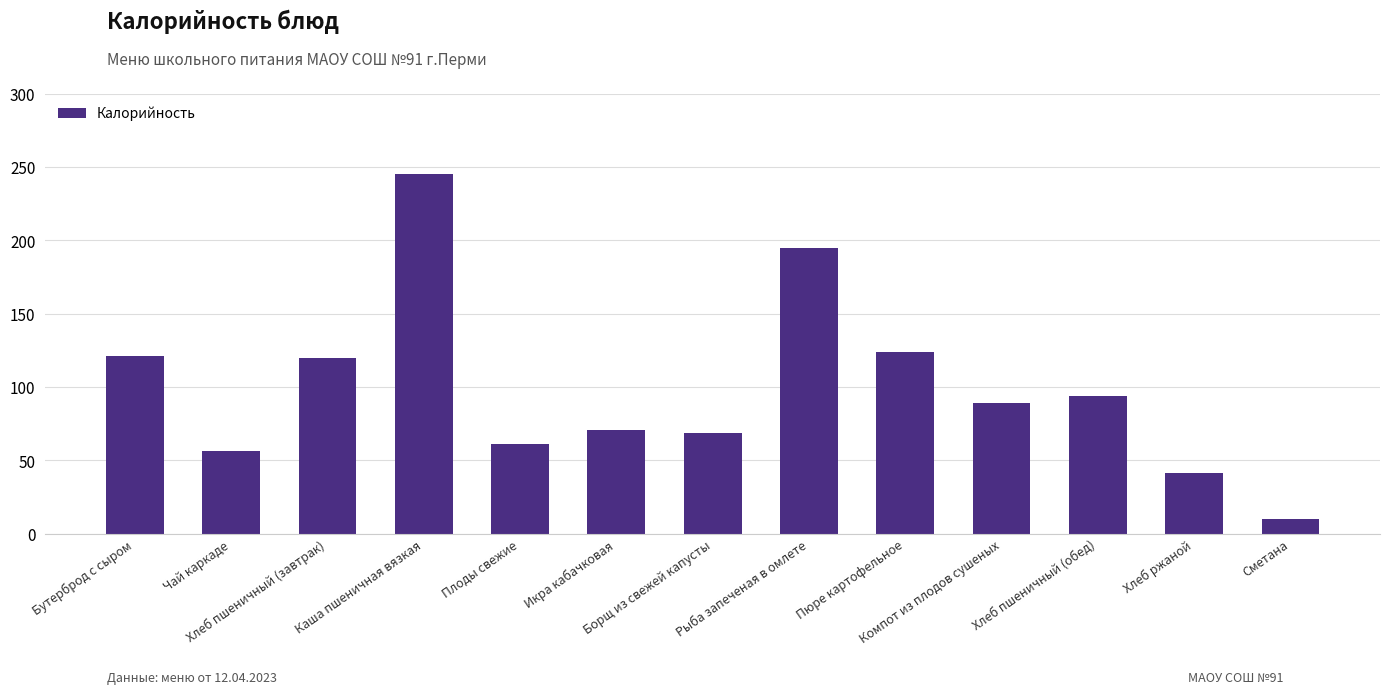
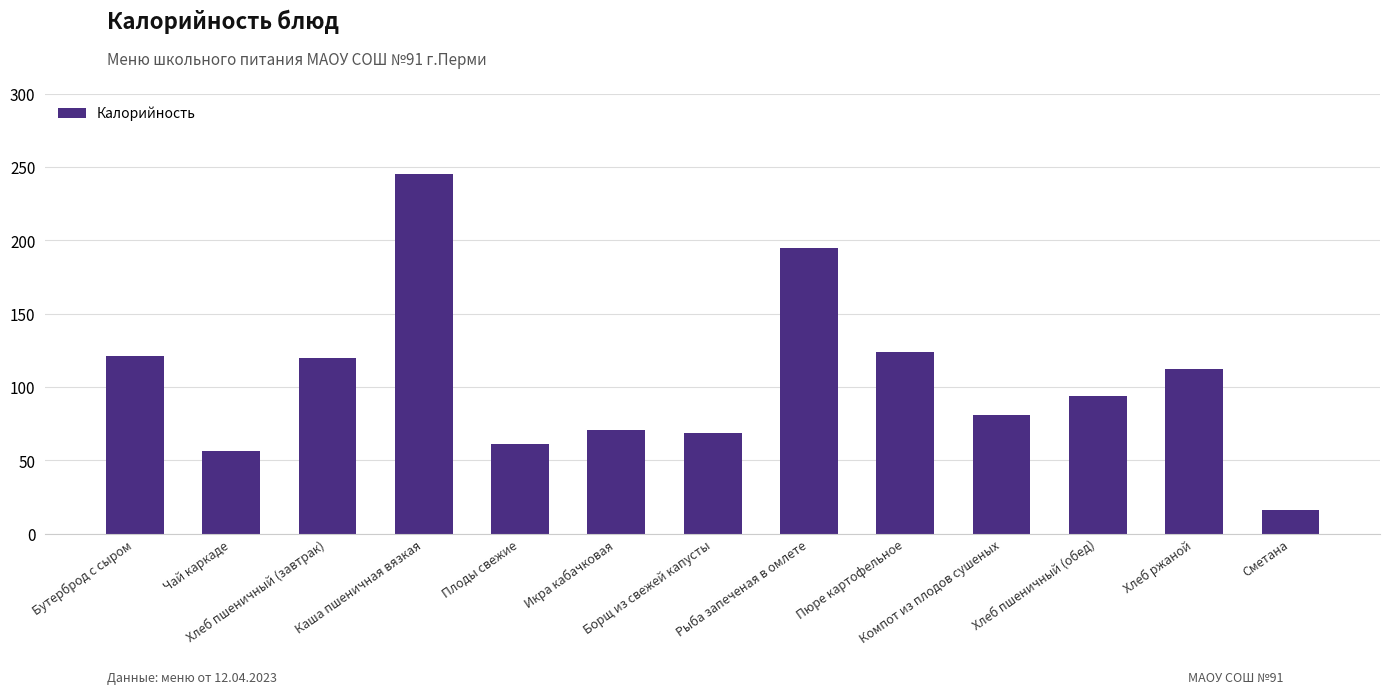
Компот из плодов сушеных: 89 -> 81
Хлеб ржаной: 41 -> 113
Сметана: 10 -> 16
